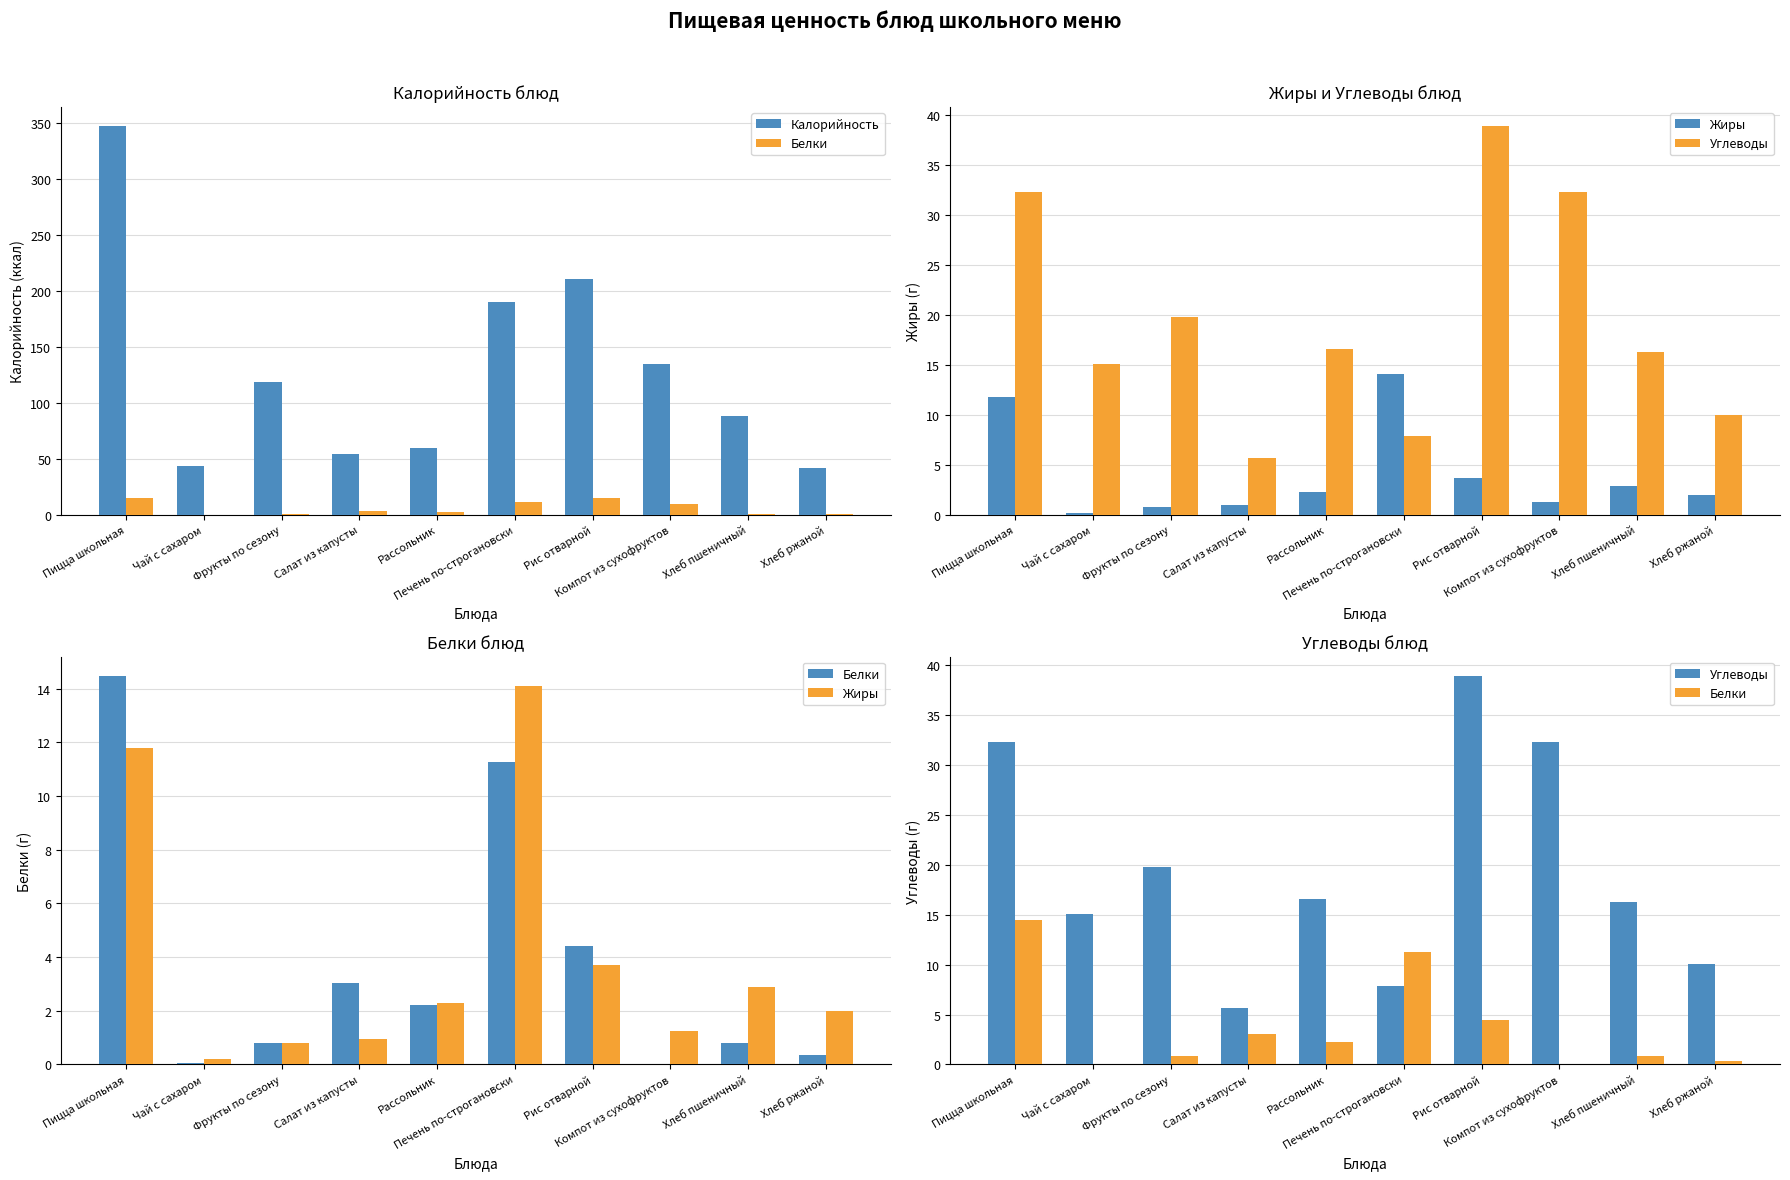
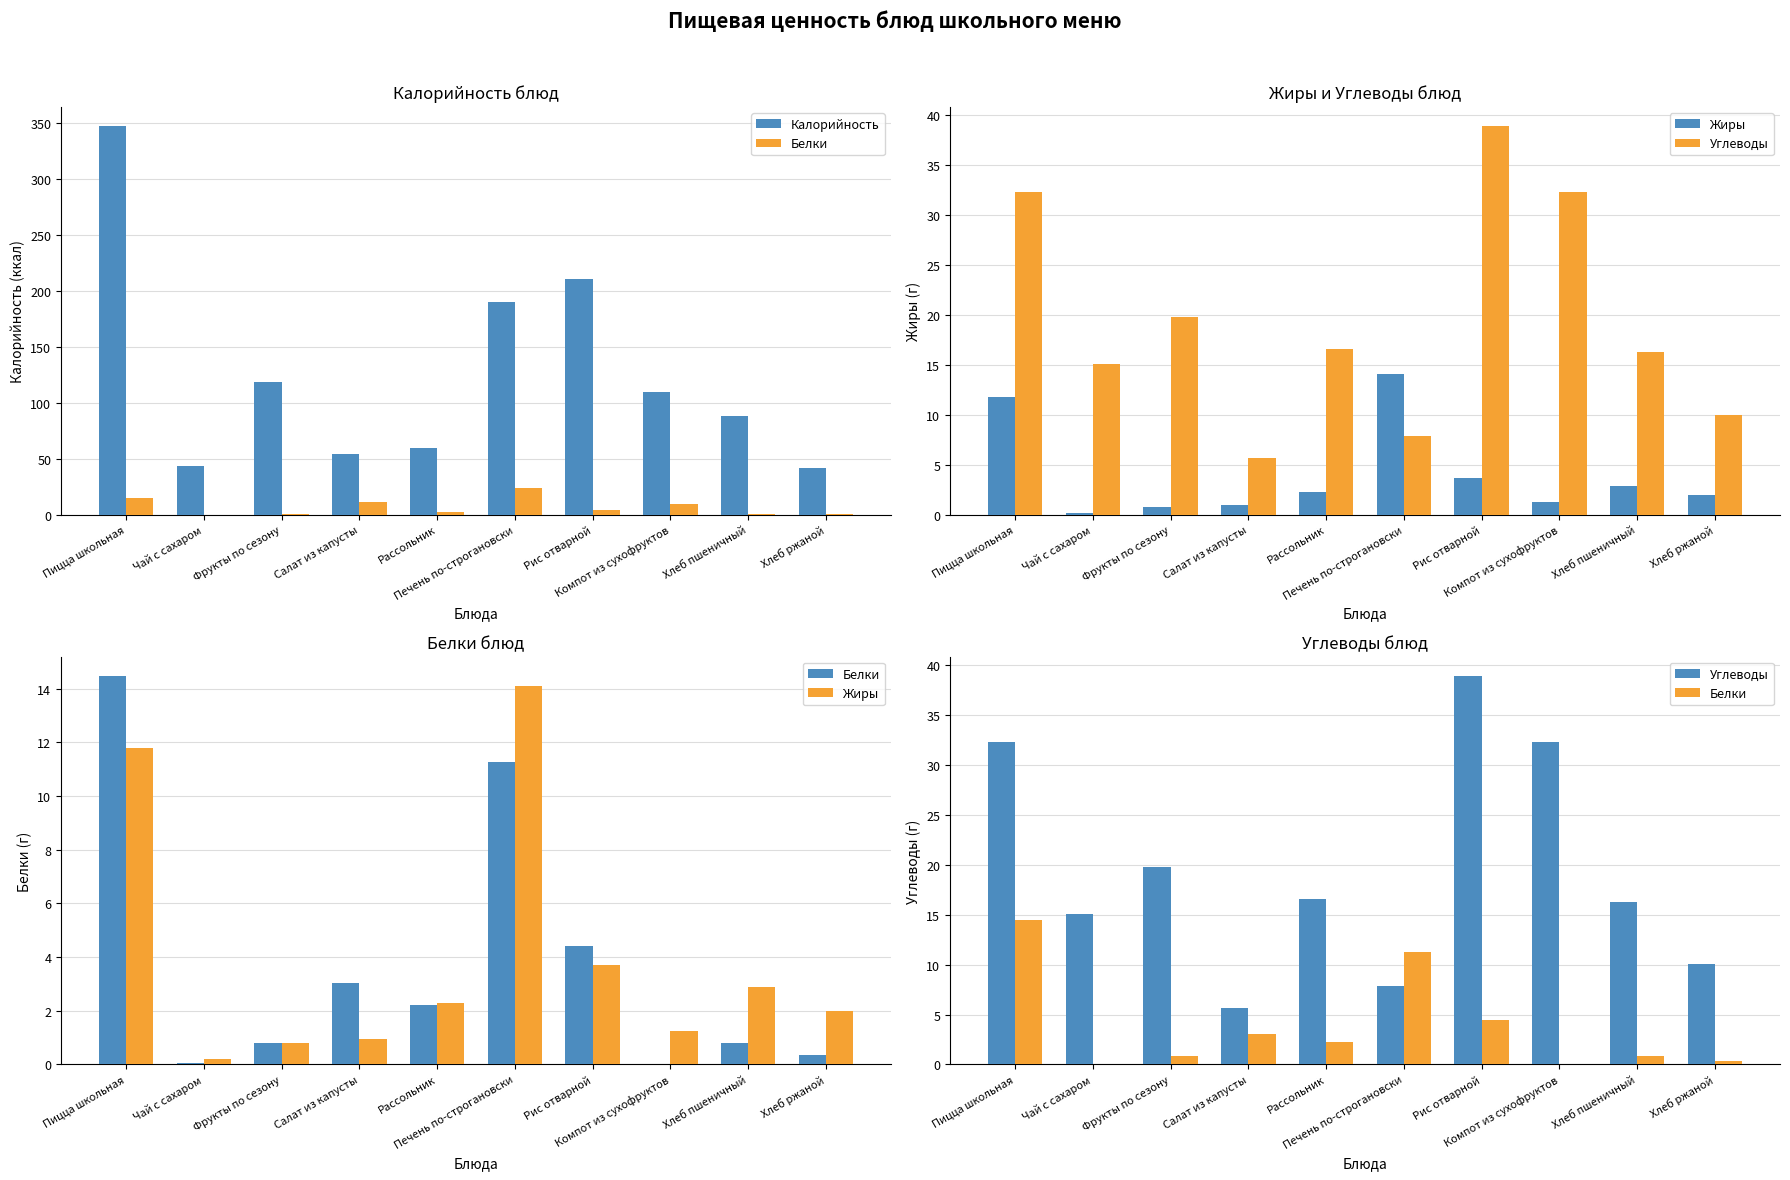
Калорийность блюд, Белки, Салат из капусты: 3 -> 12
Калорийность блюд, Белки, Печень по-строгановски: 11 -> 24
Калорийность блюд, Белки, Рис отварной: 15 -> 4
Калорийность блюд, Калорийность, Компот из сухофруктов: 135 -> 109
